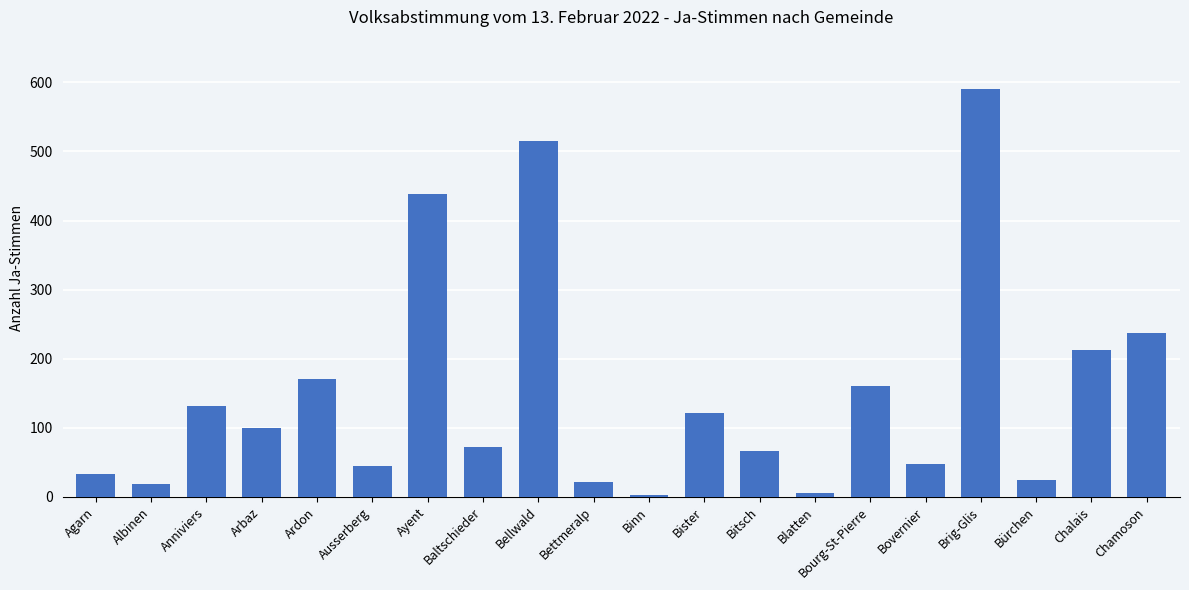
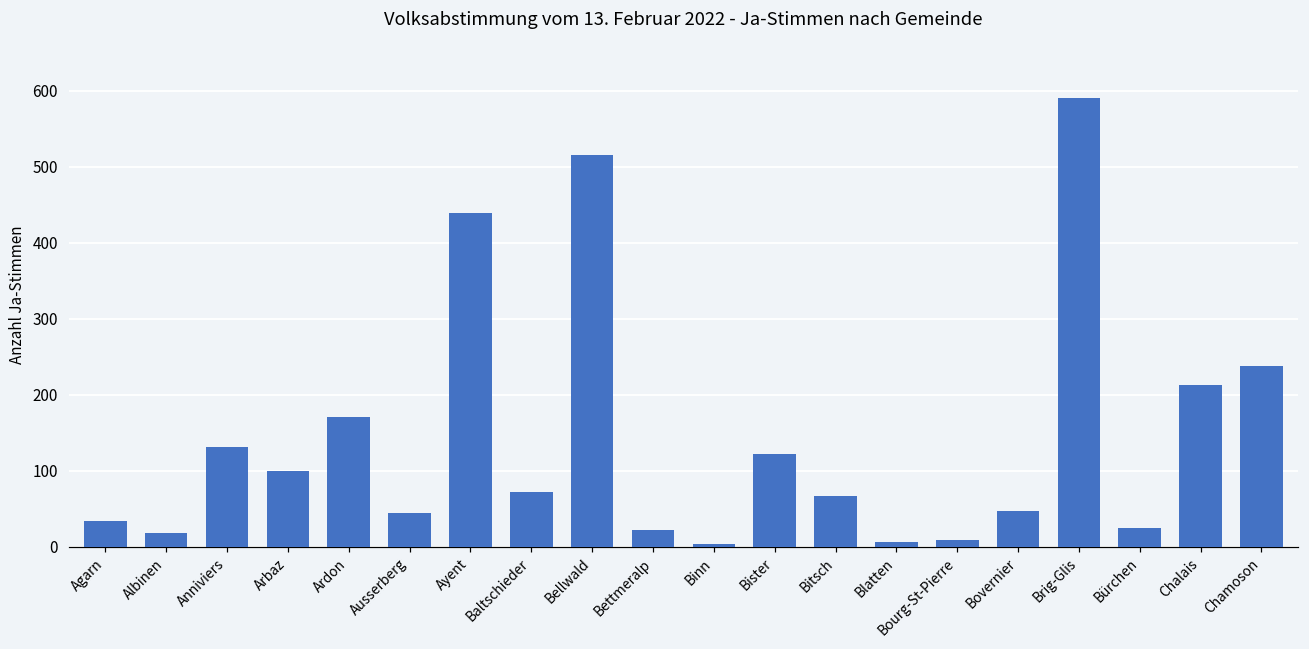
Bourg-St-Pierre: 160 -> 10
